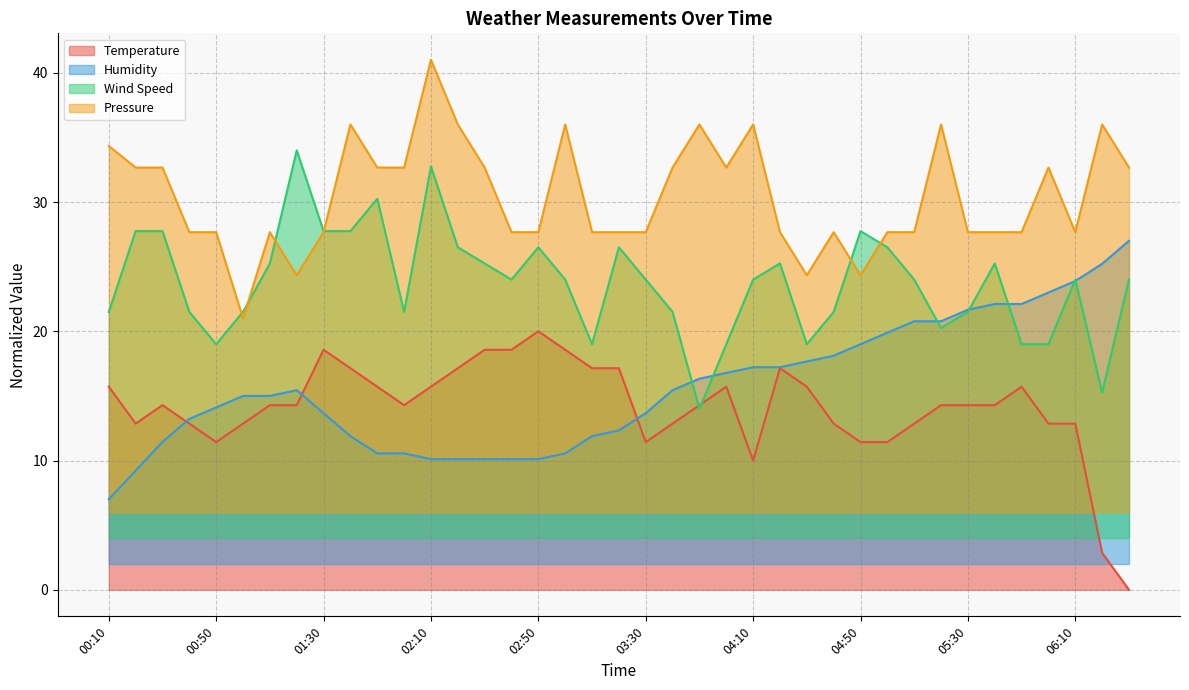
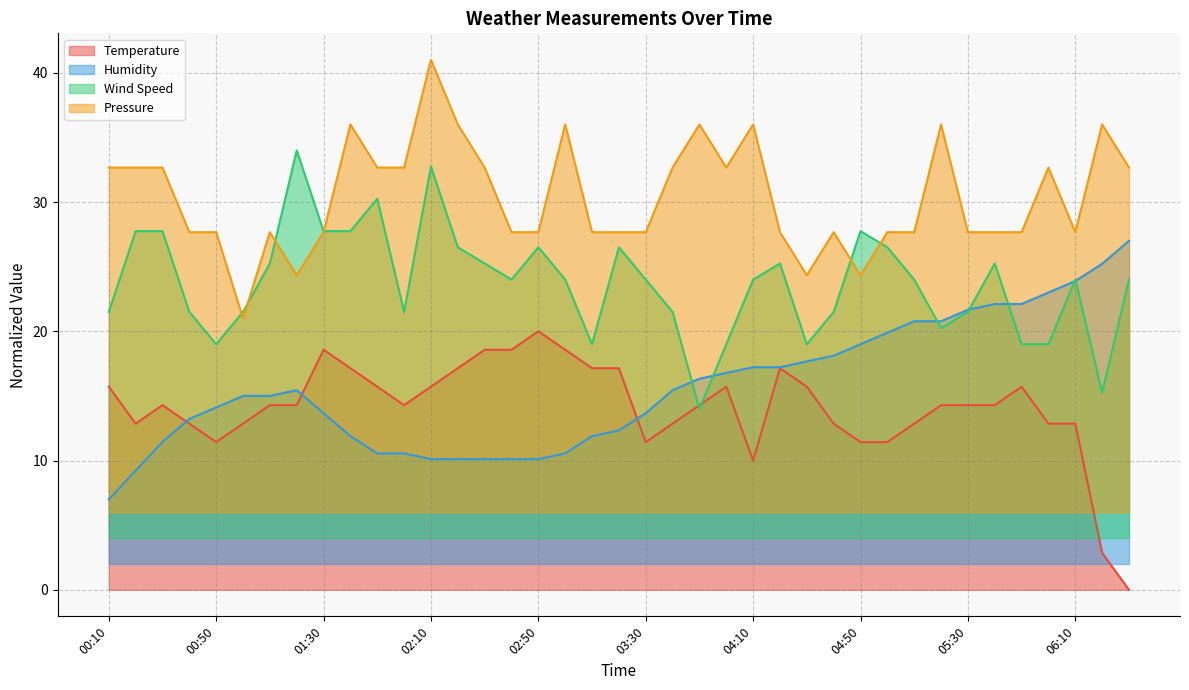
Pressure, 00:10: 34.3 -> 32.7
